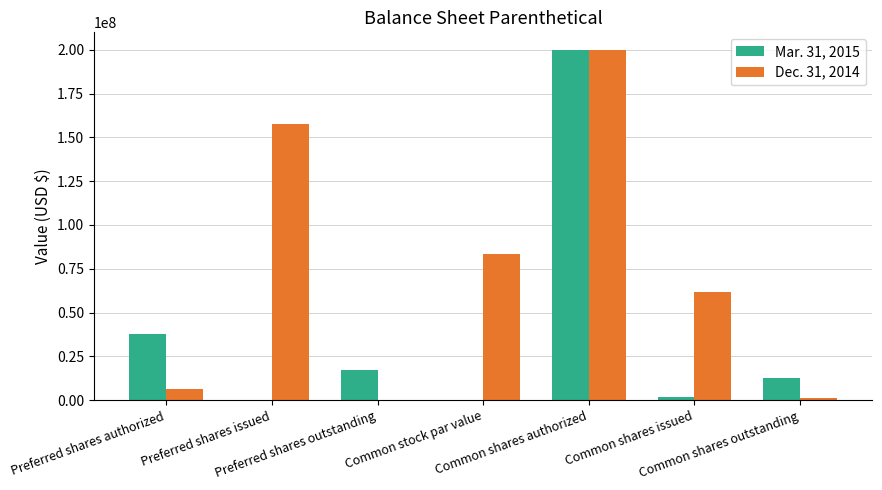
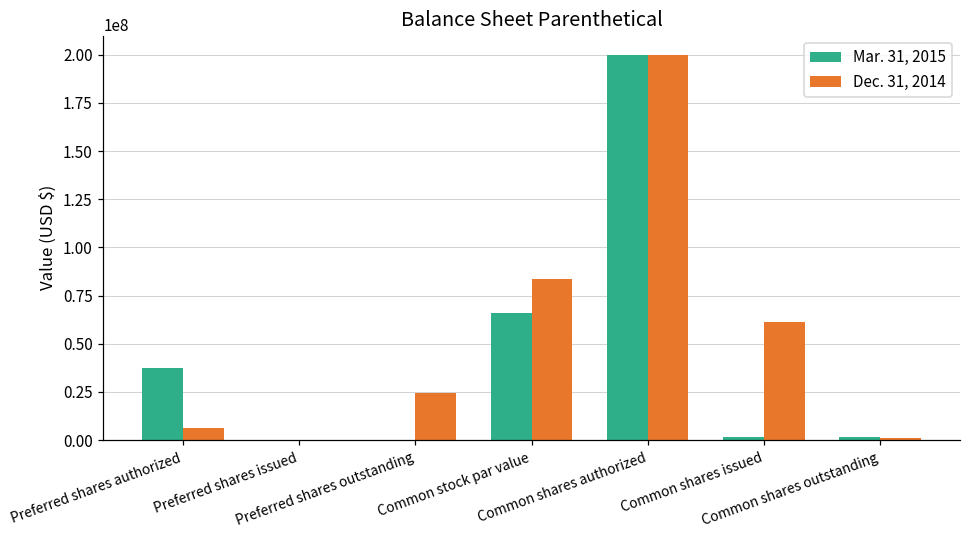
Dec. 31, 2014, Preferred shares issued: 158000000 -> 0
Mar. 31, 2015, Preferred shares outstanding: 17000000 -> 0
Dec. 31, 2014, Preferred shares outstanding: 0 -> 25000000
Mar. 31, 2015, Common stock par value: 0 -> 66000000
Mar. 31, 2015, Common shares outstanding: 12000000 -> 2000000
